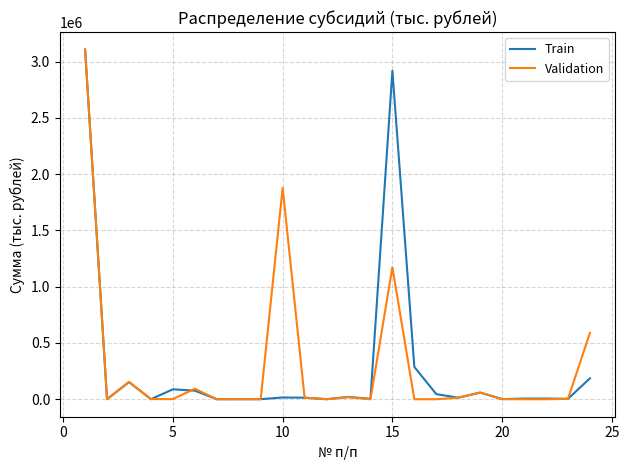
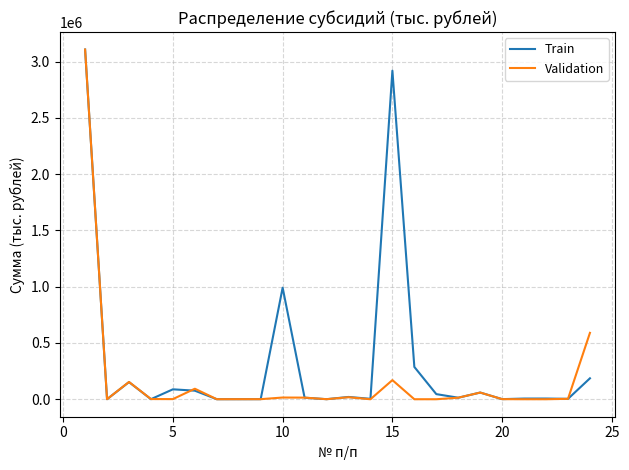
Train, 10: 20000 -> 990000
Validation, 10: 1880000 -> 20000
Validation, 15: 1170000 -> 170000
